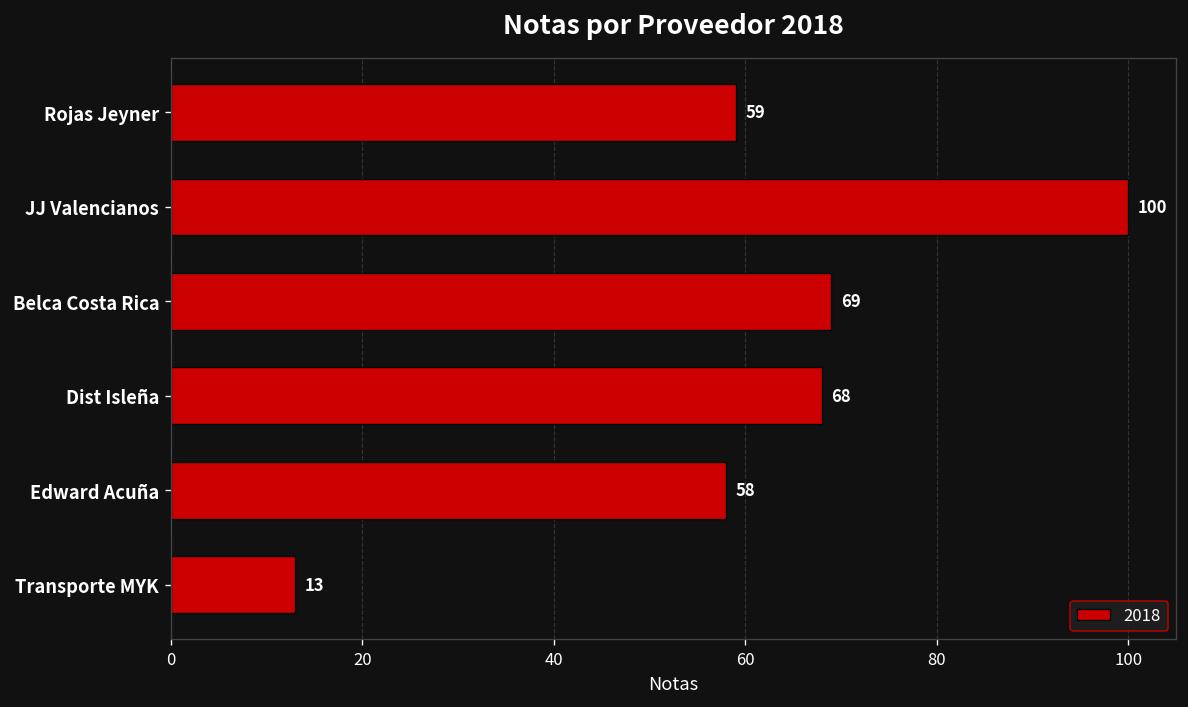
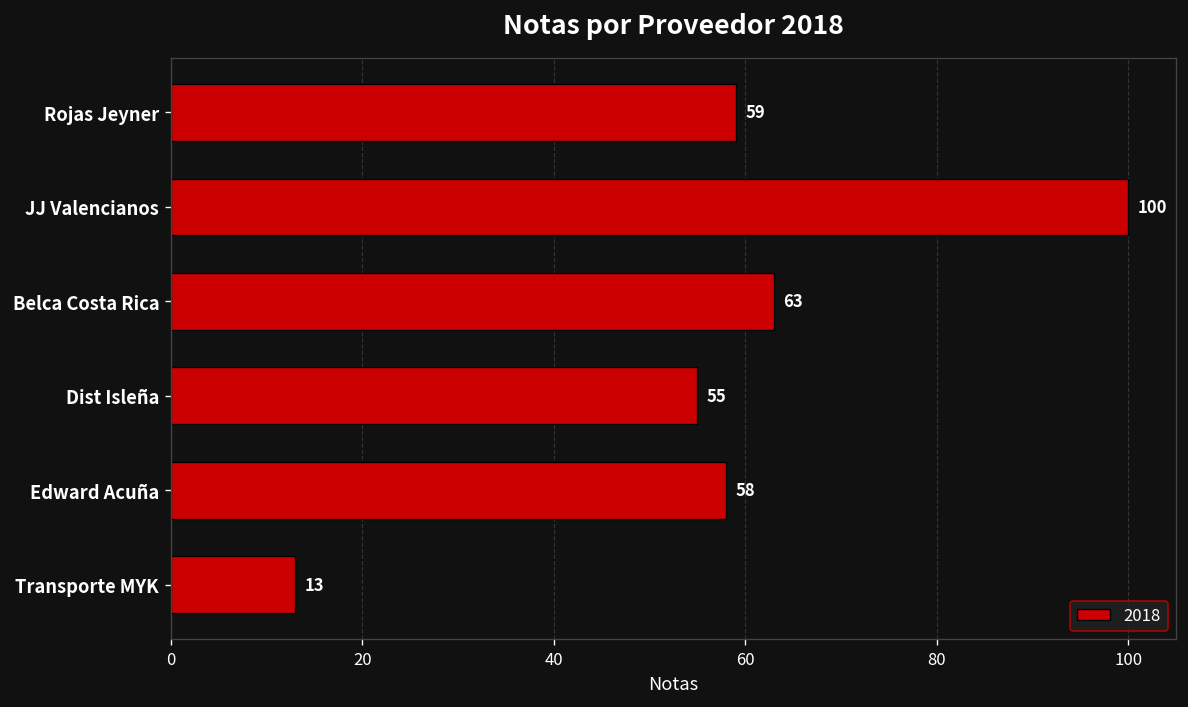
Belca Costa Rica: 69 -> 63
Dist Isleña: 68 -> 55
